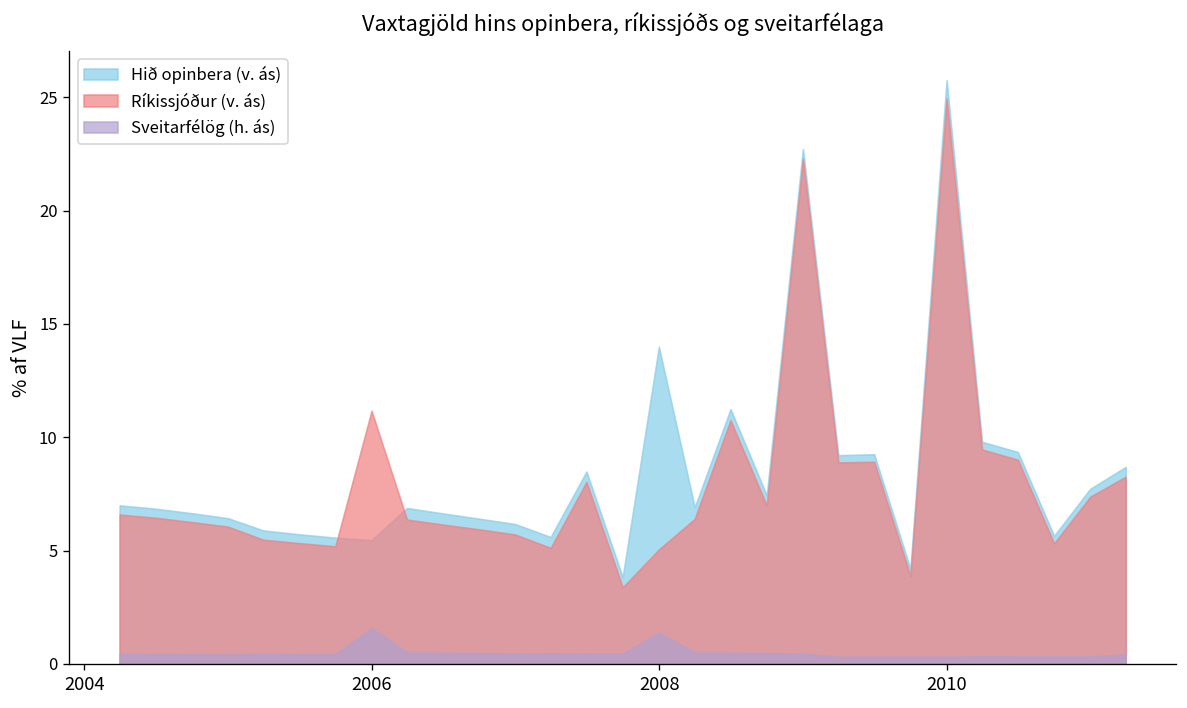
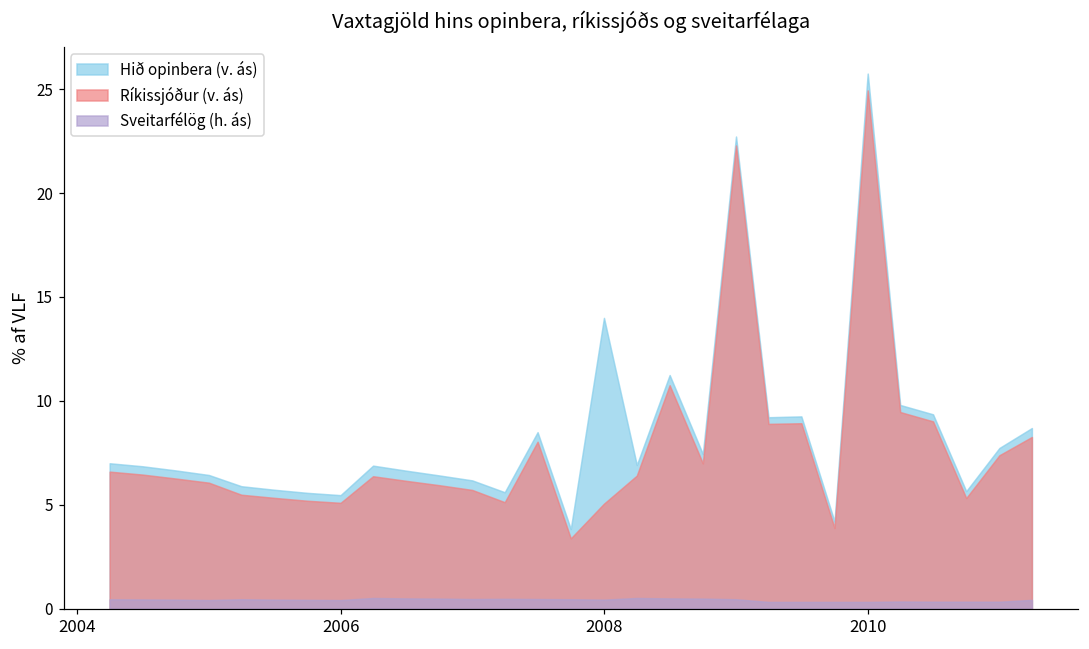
Ríkissjóður (v. ás), 2006: 11.2 -> 5.1
Sveitarfélög (h. ás), 2006: 1.6 -> 0.4
Sveitarfélög (h. ás), 2008: 1.4 -> 0.4
